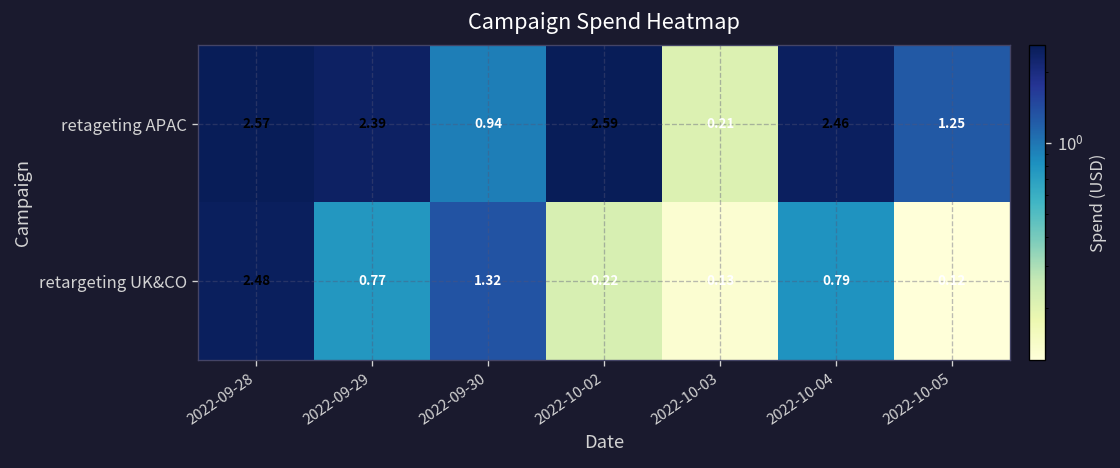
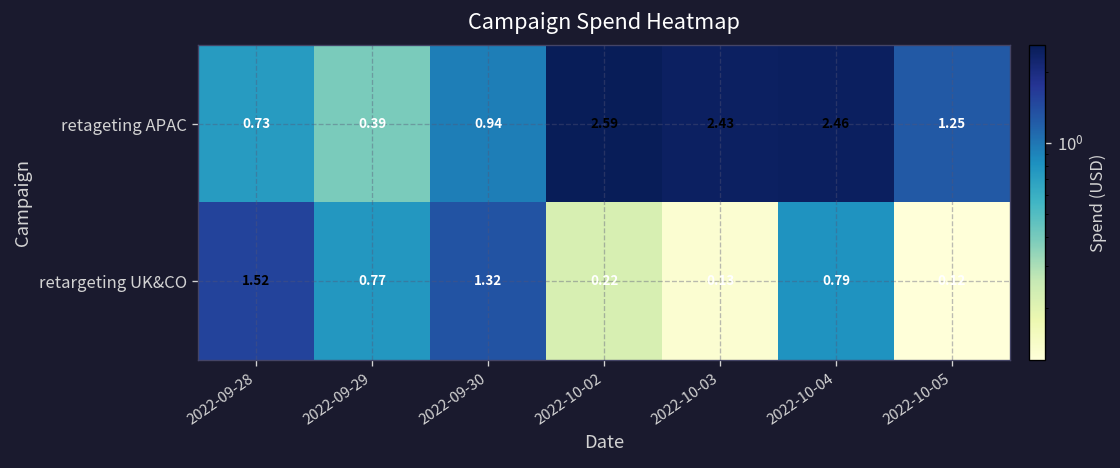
retageting APAC, 2022-09-28: 2.57 -> 0.73
retageting APAC, 2022-09-29: 2.39 -> 0.39
retageting APAC, 2022-10-03: 0.21 -> 2.43
retargeting UK&CO, 2022-09-28: 2.48 -> 1.52
